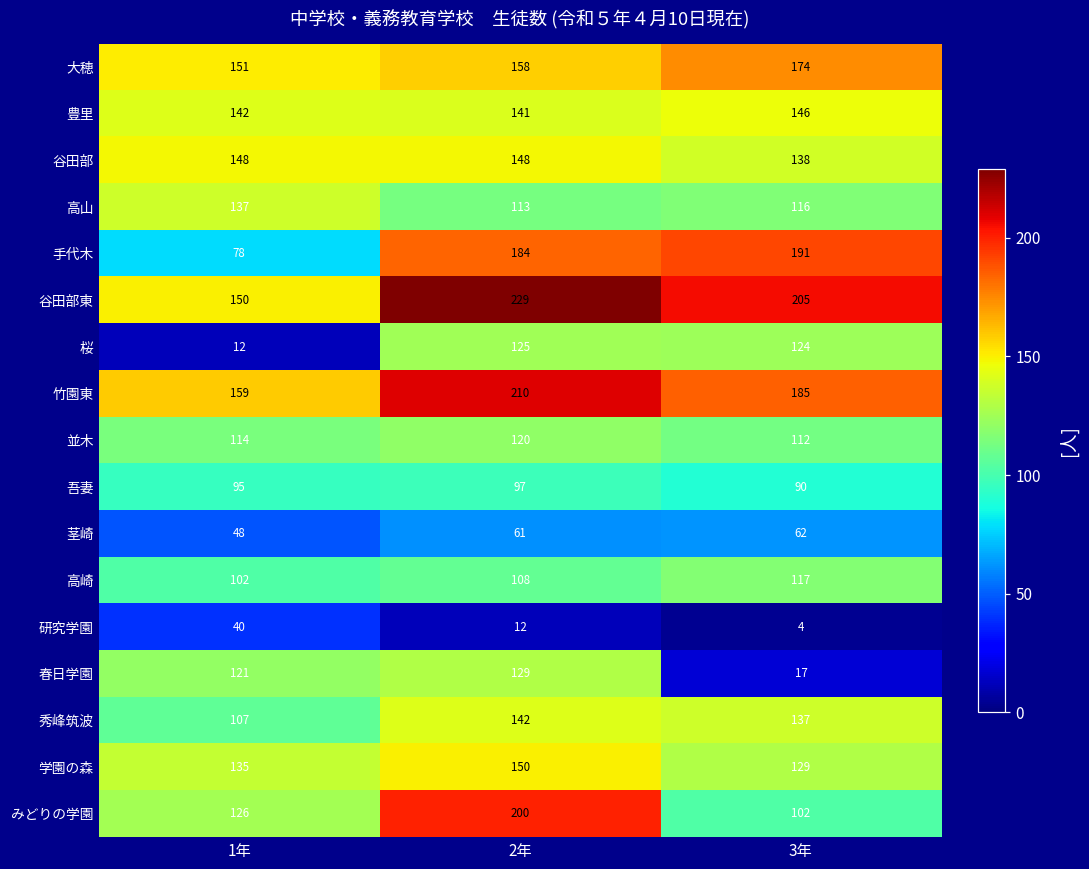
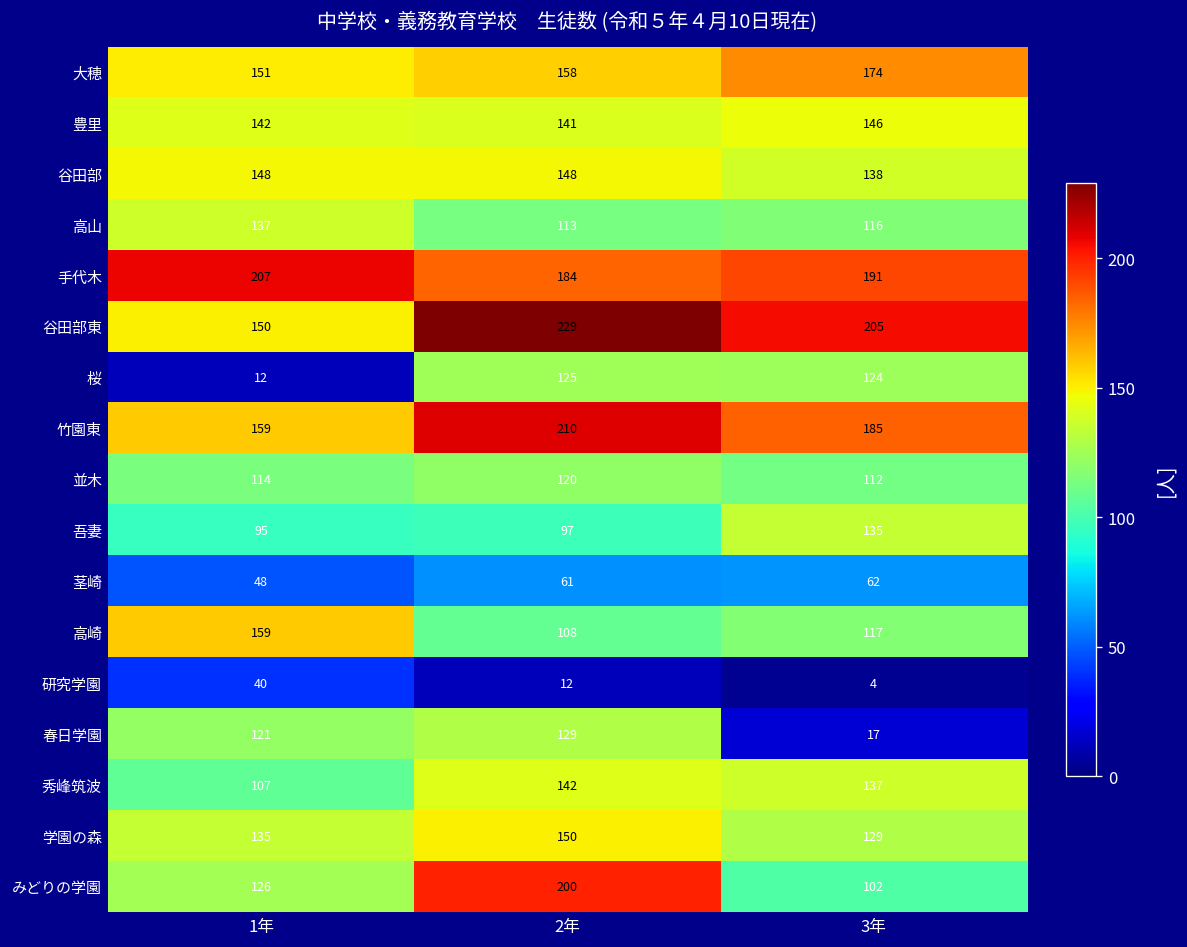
手代木, 1年: 78 -> 207
吾妻, 3年: 90 -> 135
高崎, 1年: 102 -> 159
